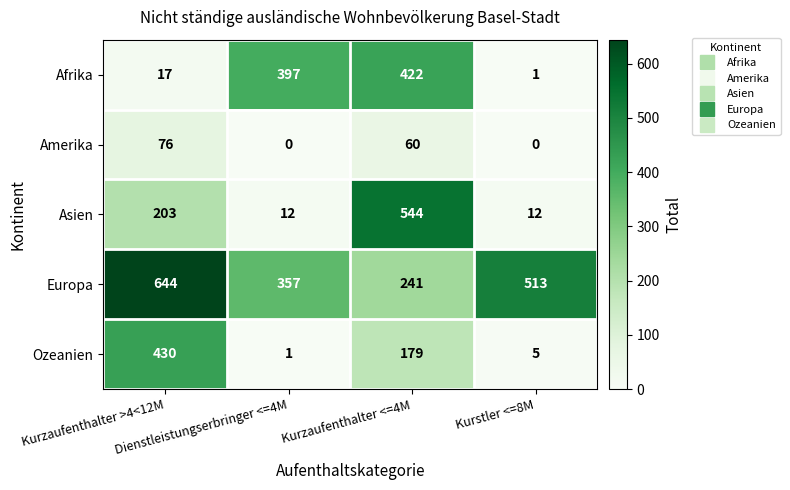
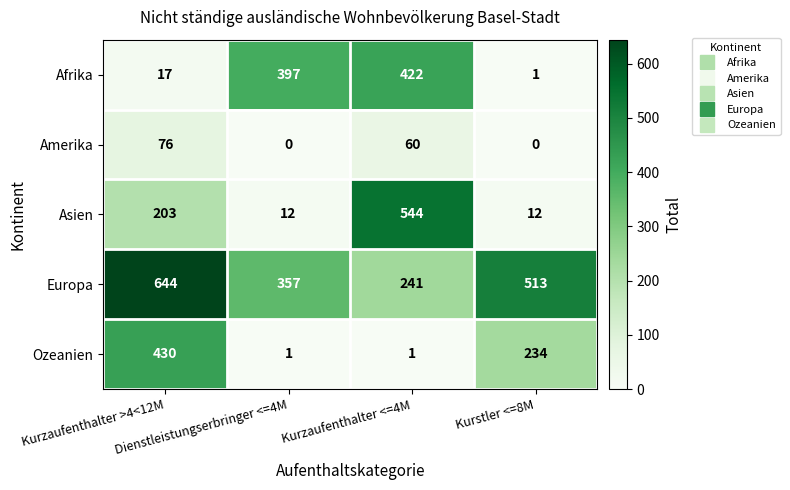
Ozeanien, Kurzaufenthalter <=4M: 179 -> 1
Ozeanien, Kurstler <=8M: 5 -> 234
